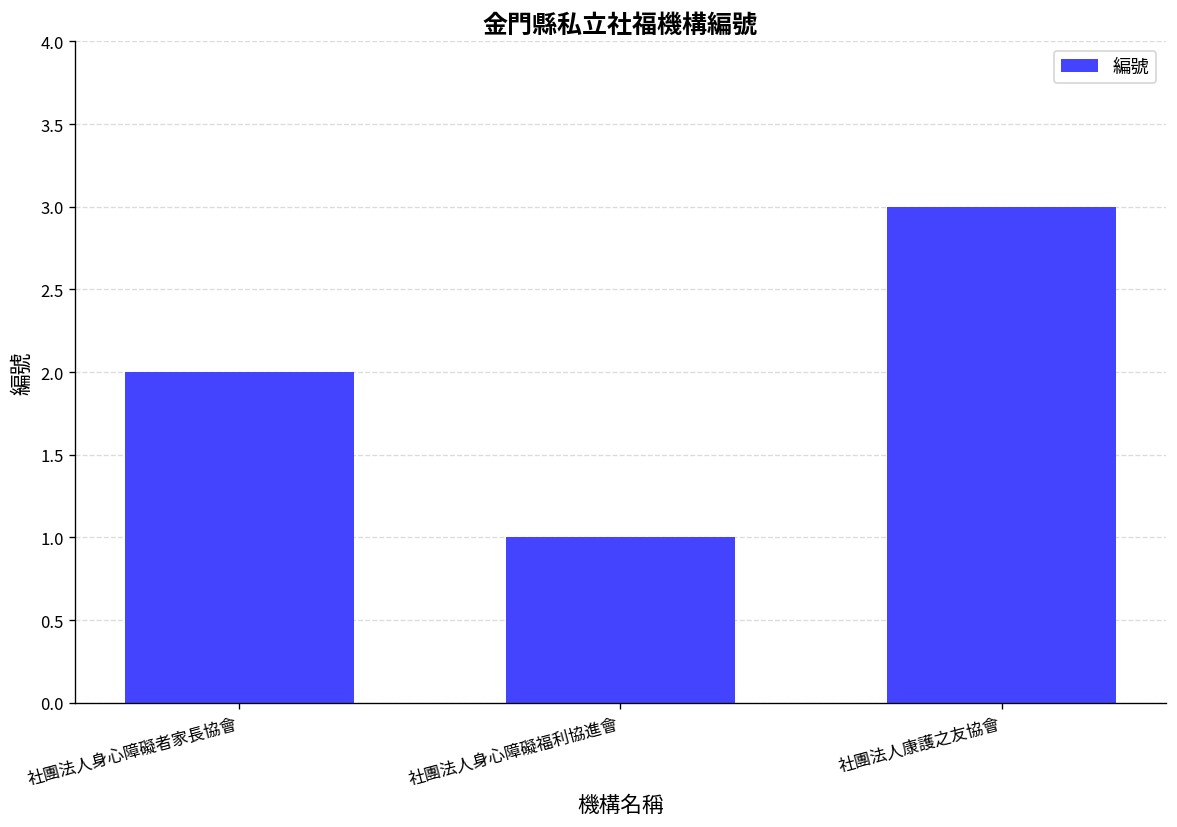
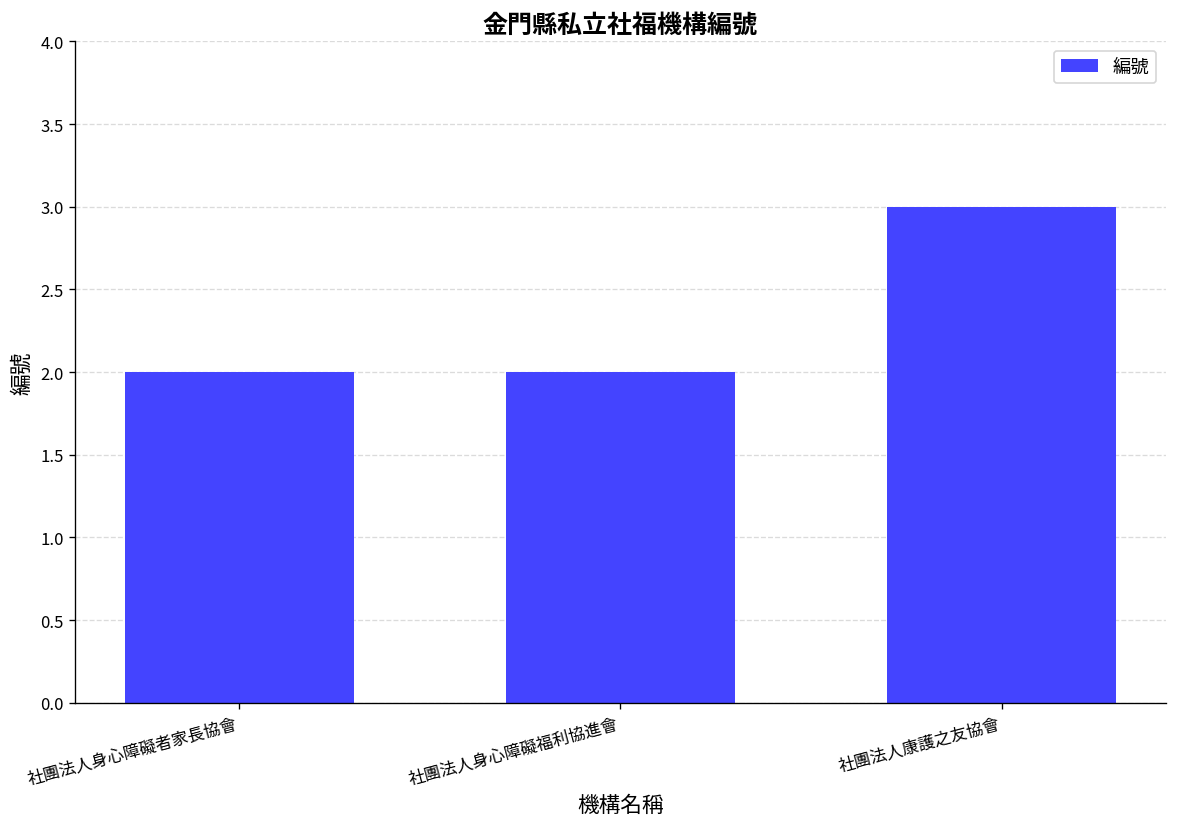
社團法人身心障礙福利協進會: 1 -> 2
